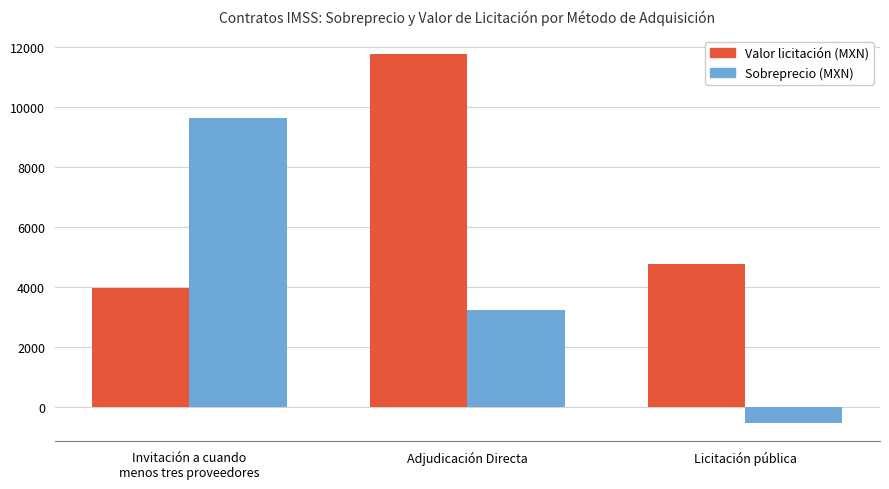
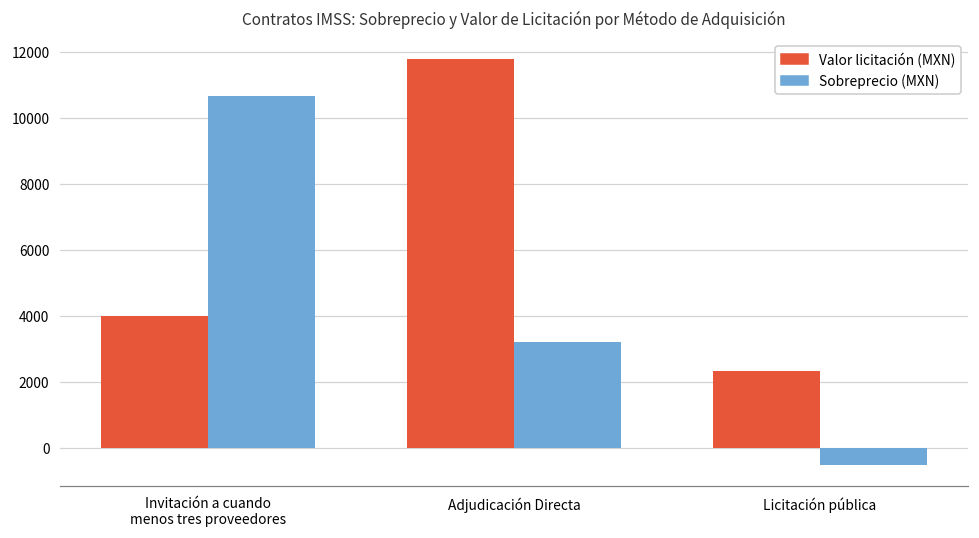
Sobreprecio (MXN), Invitación a cuando menos tres proveedores: 9600 -> 10700
Valor licitación (MXN), Licitación pública: 4800 -> 2300
